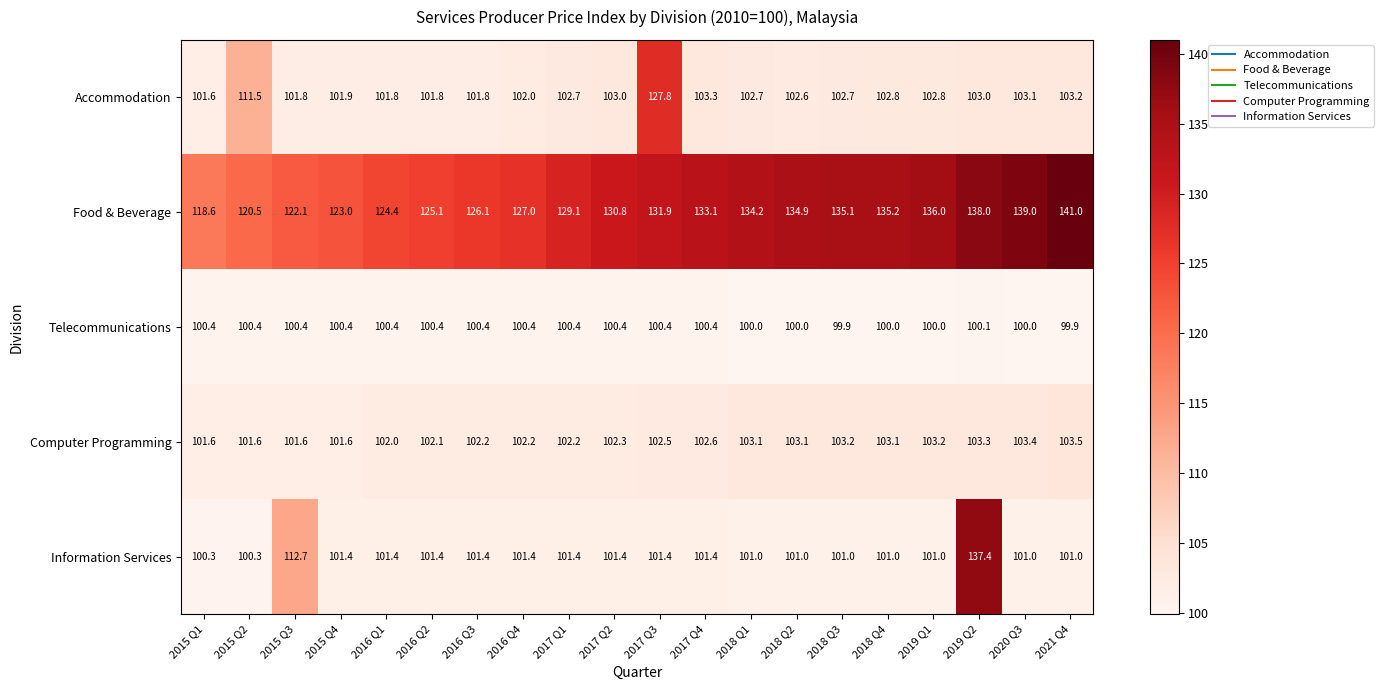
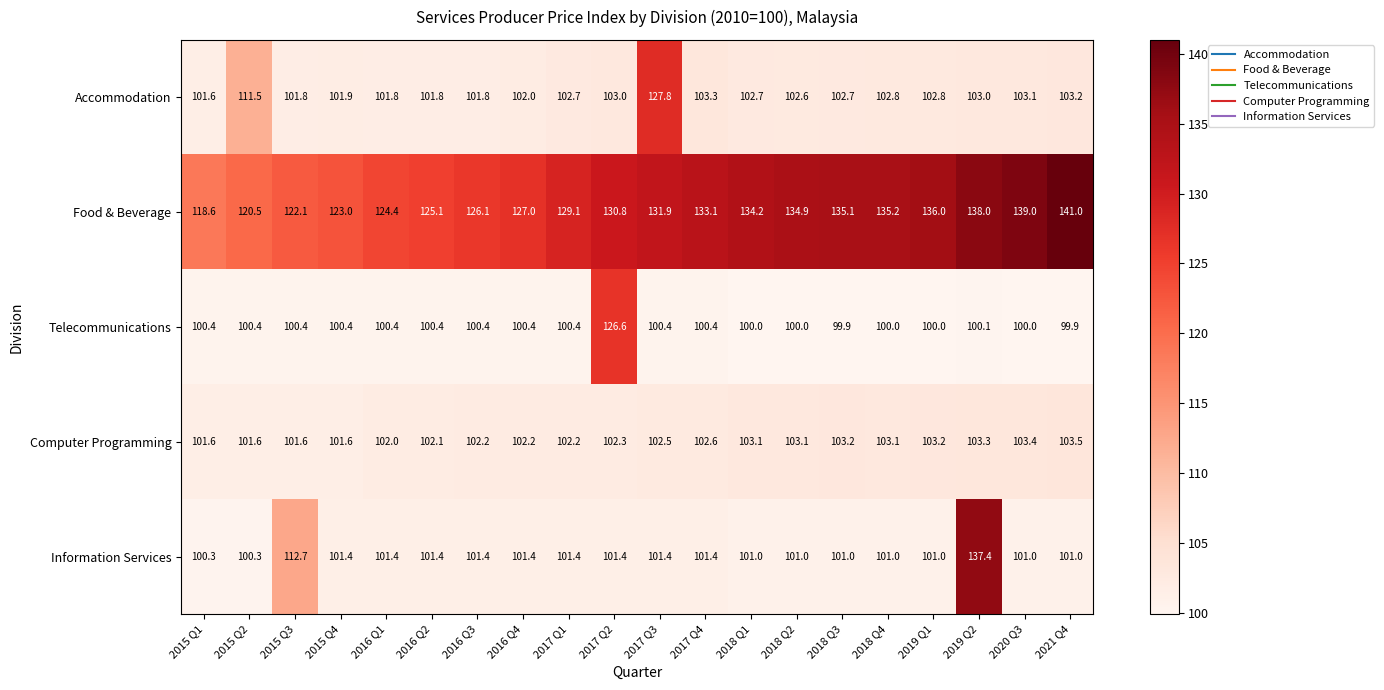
Telecommunications, 2017 Q2: 100.4 -> 126.6
